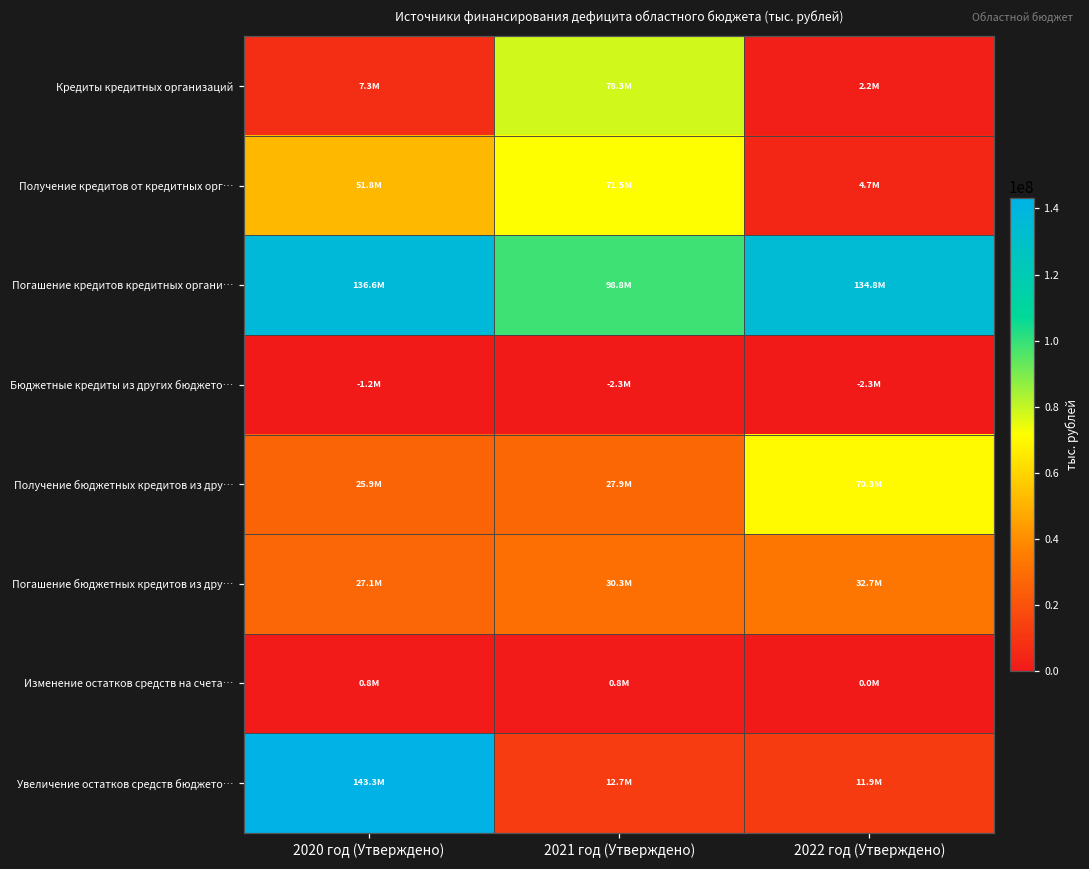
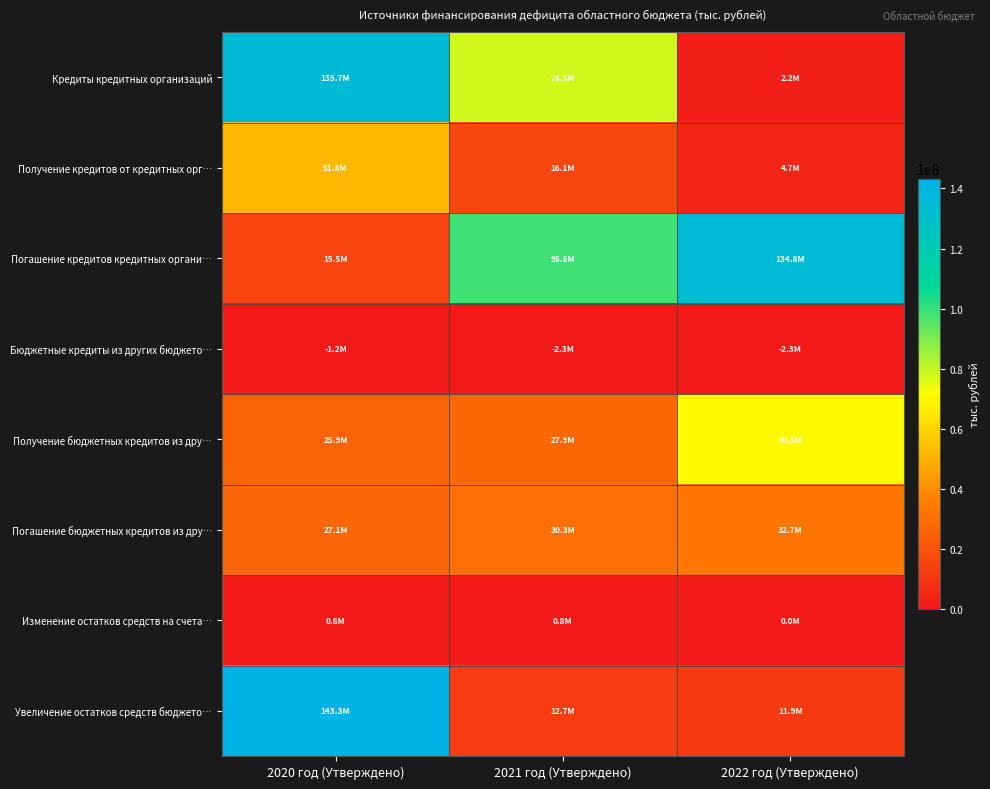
Кредиты кредитных организаций, 2020 год (Утверждено): 7.3M -> 135.7M
Получение кредитов от кредитных орг…, 2021 год (Утверждено): 71.5M -> 16.1M
Погашение кредитов кредитных органи…, 2020 год (Утверждено): 136.6M -> 15.5M
